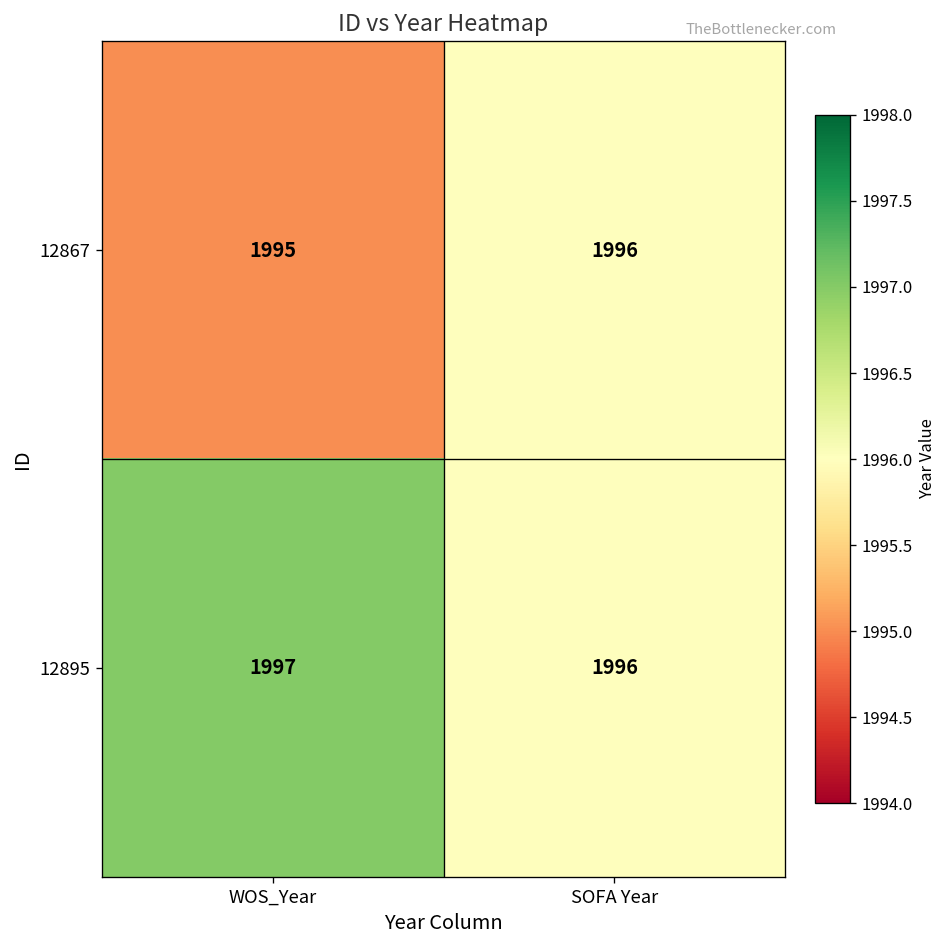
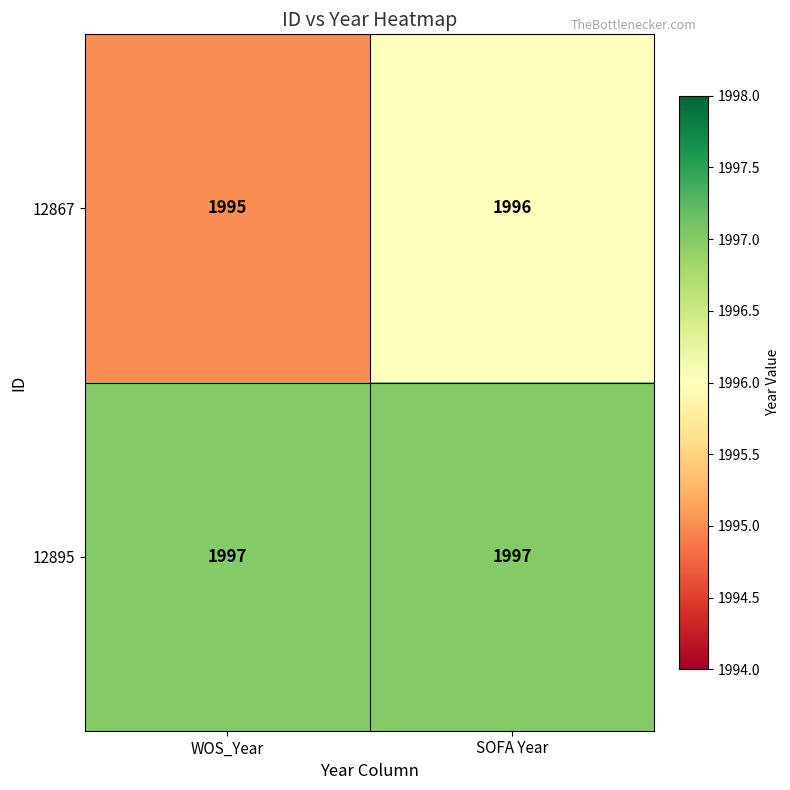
12895, SOFA Year: 1996 -> 1997
